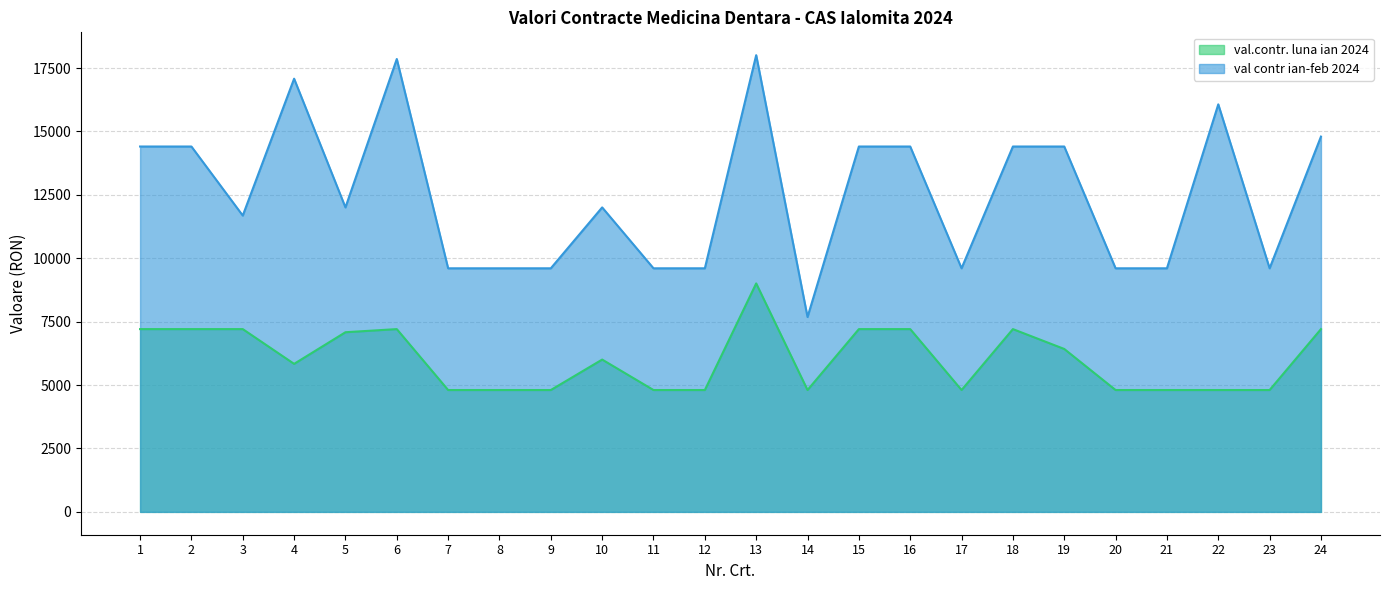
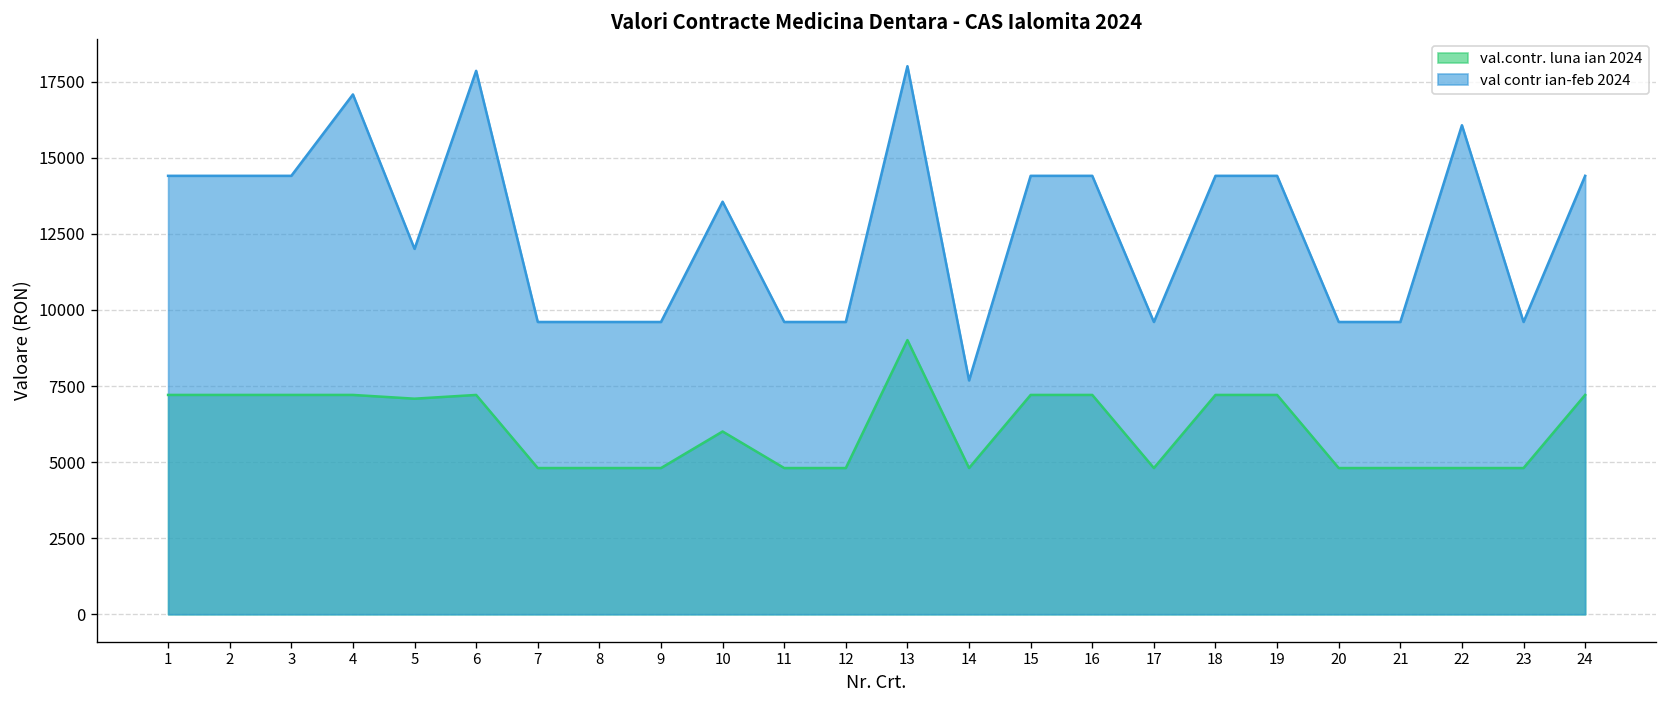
val contr ian-feb 2024, 3: 11700 -> 14400
val.contr. luna ian 2024, 4: 5800 -> 7200
val contr ian-feb 2024, 10: 12000 -> 13600
val.contr. luna ian 2024, 19: 6400 -> 7200
val contr ian-feb 2024, 24: 14800 -> 14400
